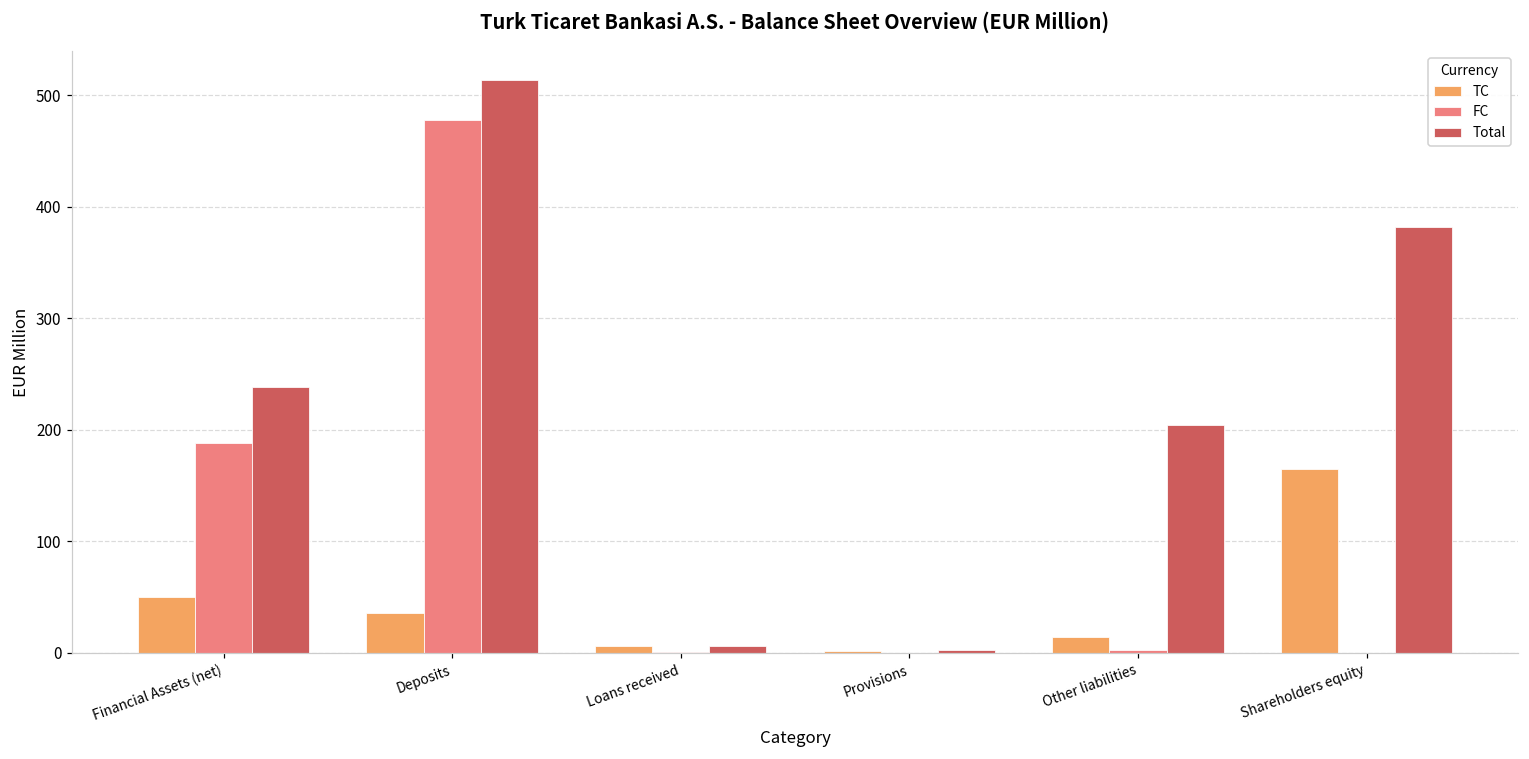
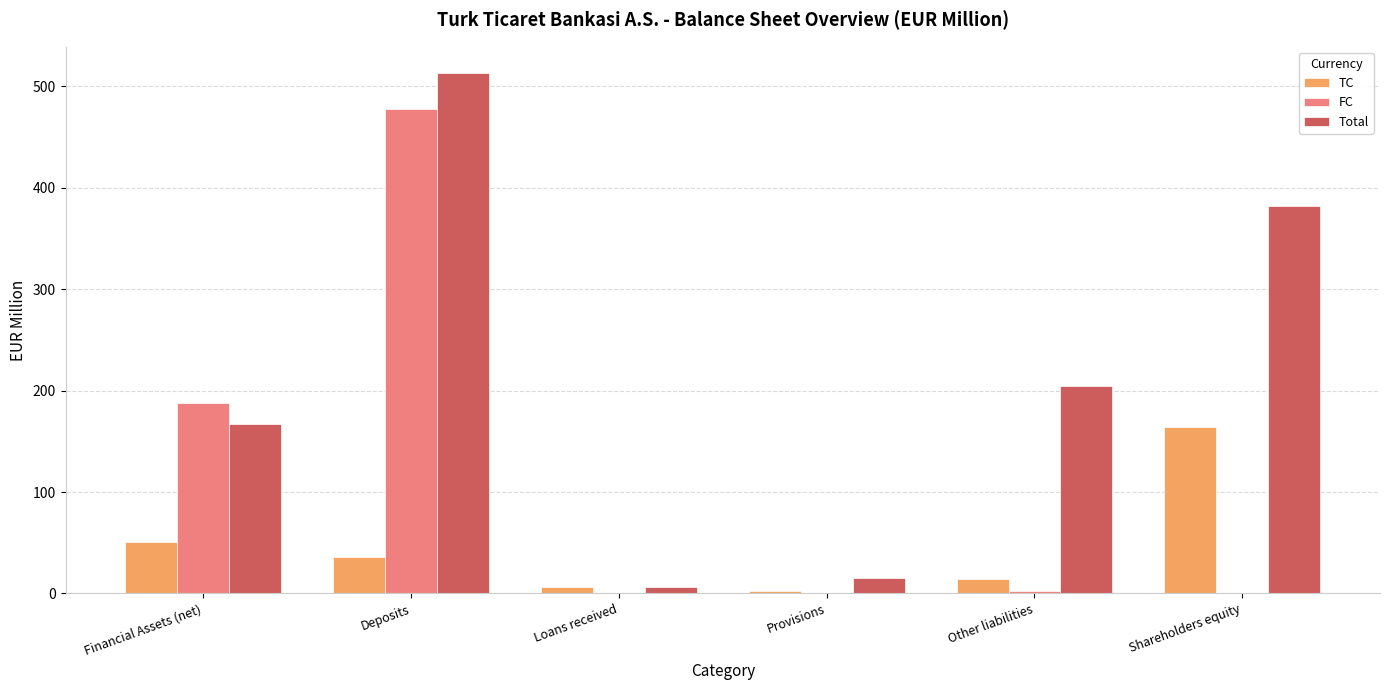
Total, Financial Assets (net): 238 -> 167
Total, Provisions: 2 -> 15
